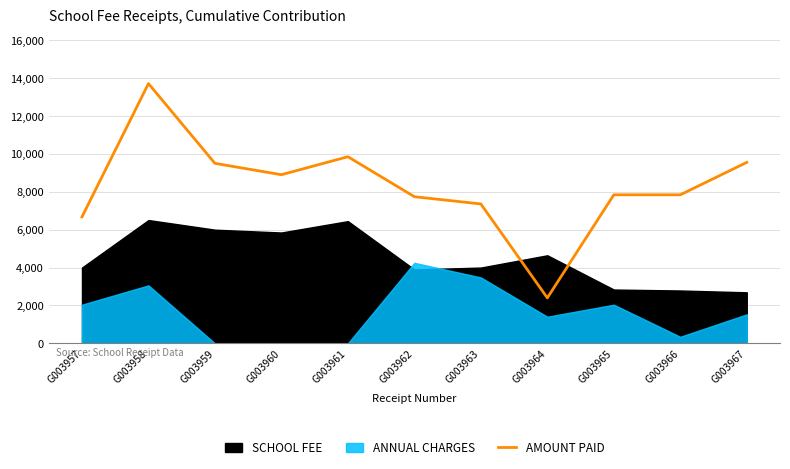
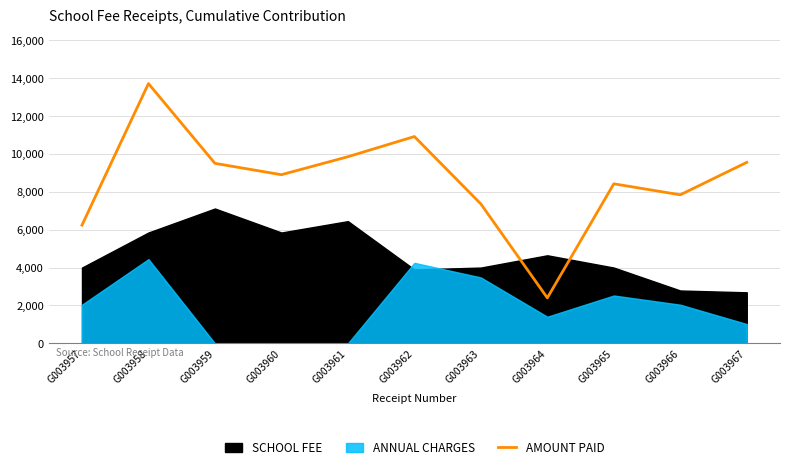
AMOUNT PAID, G003957: 6,700 -> 6,200
SCHOOL FEE, G003958: 6,500 -> 5,900
ANNUAL CHARGES, G003958: 3,100 -> 4,400
SCHOOL FEE, G003959: 6,000 -> 7,100
AMOUNT PAID, G003962: 7,700 -> 10,900
AMOUNT PAID, G003965: 7,800 -> 8,400
SCHOOL FEE, G003965: 2,800 -> 4,000
ANNUAL CHARGES, G003965: 2,000 -> 2,500
ANNUAL CHARGES, G003966: 300 -> 2,000
ANNUAL CHARGES, G003967: 1,500 -> 1,000
